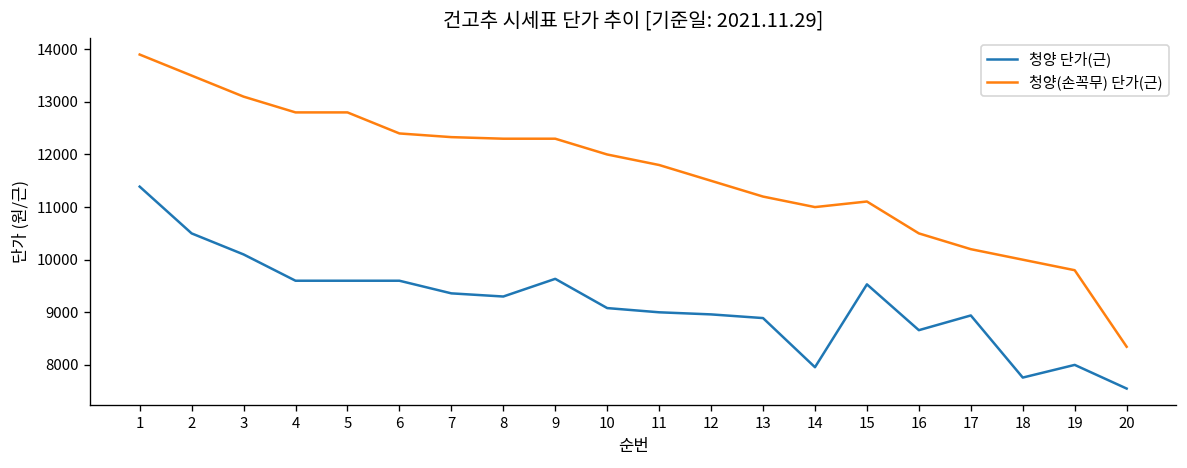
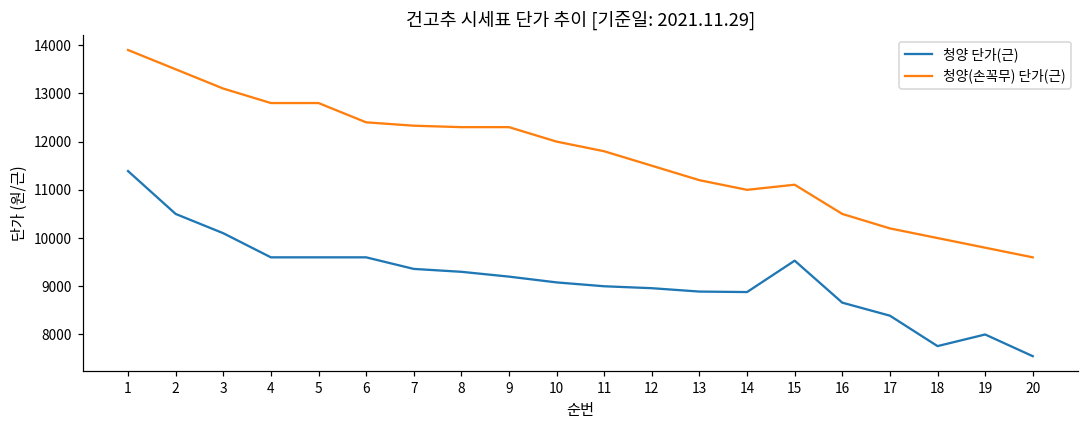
청양 단가(근), 9: 9600 -> 9200
청양 단가(근), 14: 8000 -> 8900
청양 단가(근), 17: 8900 -> 8400
청양(손꼭무) 단가(근), 20: 8300 -> 9600
